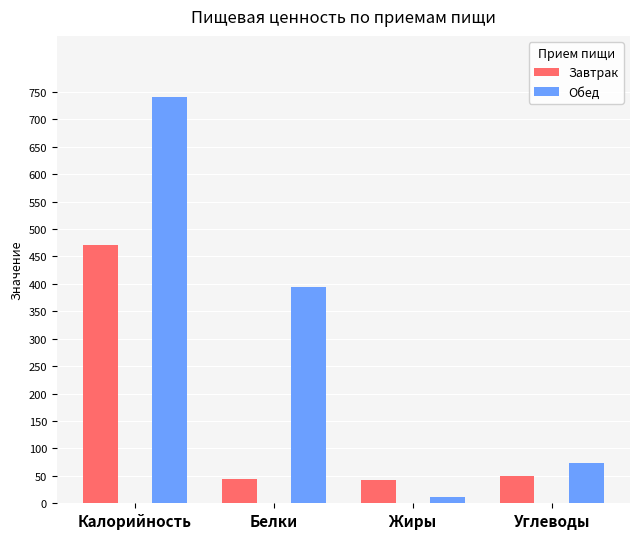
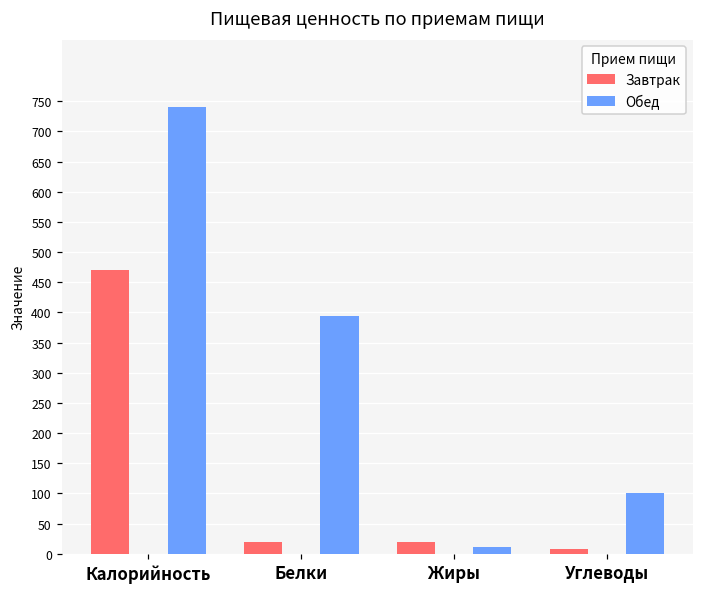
Завтрак, Белки: 40 -> 20
Завтрак, Жиры: 40 -> 20
Завтрак, Углеводы: 50 -> 10
Обед, Углеводы: 70 -> 100
